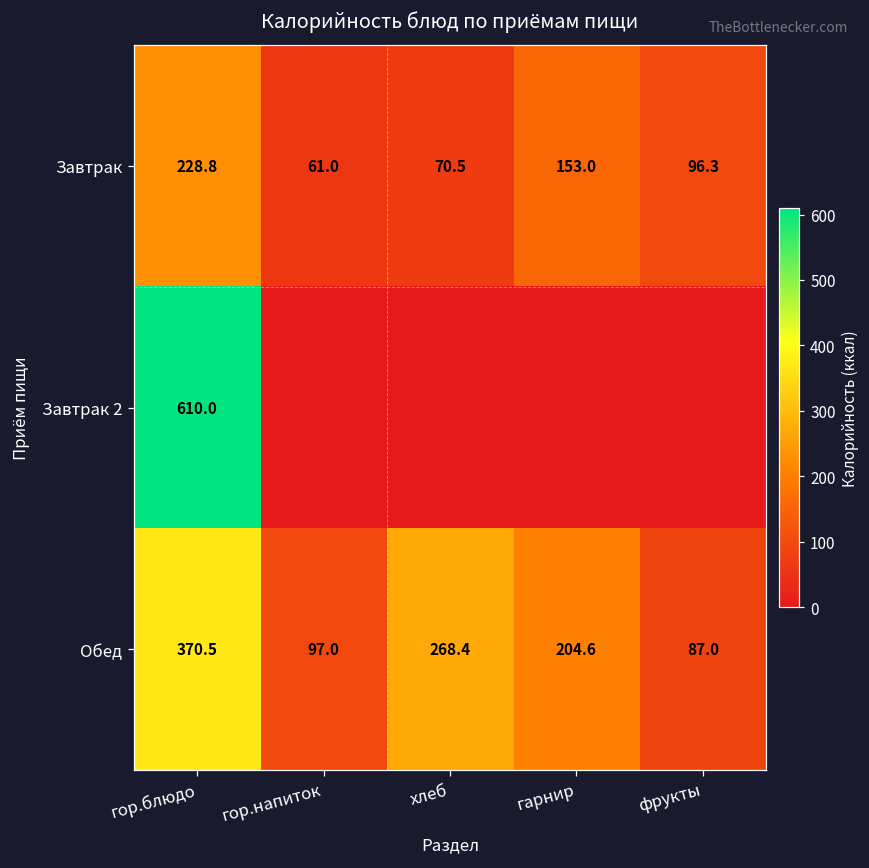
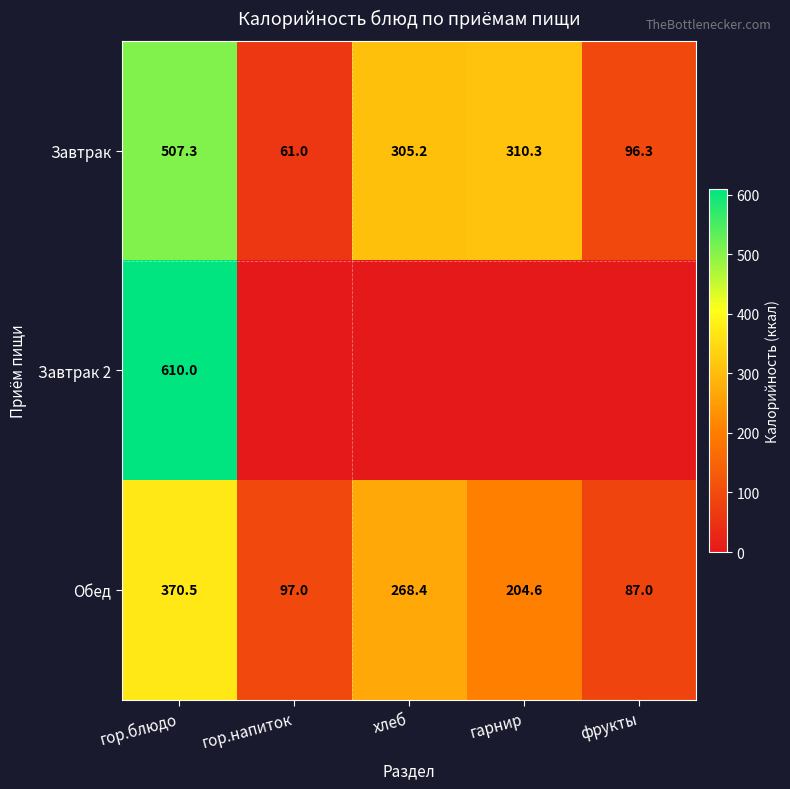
Завтрак, гор.блюдо: 228.8 -> 507.3
Завтрак, хлеб: 70.5 -> 305.2
Завтрак, гарнир: 153.0 -> 310.3
